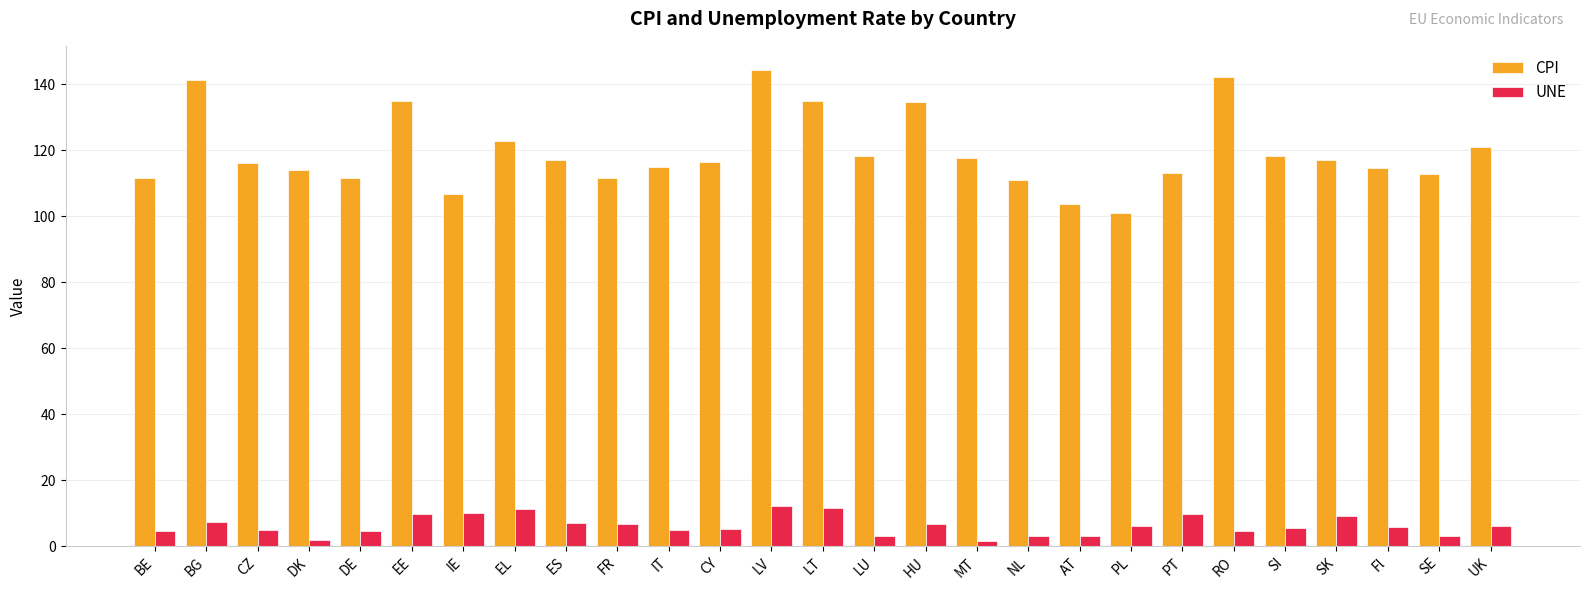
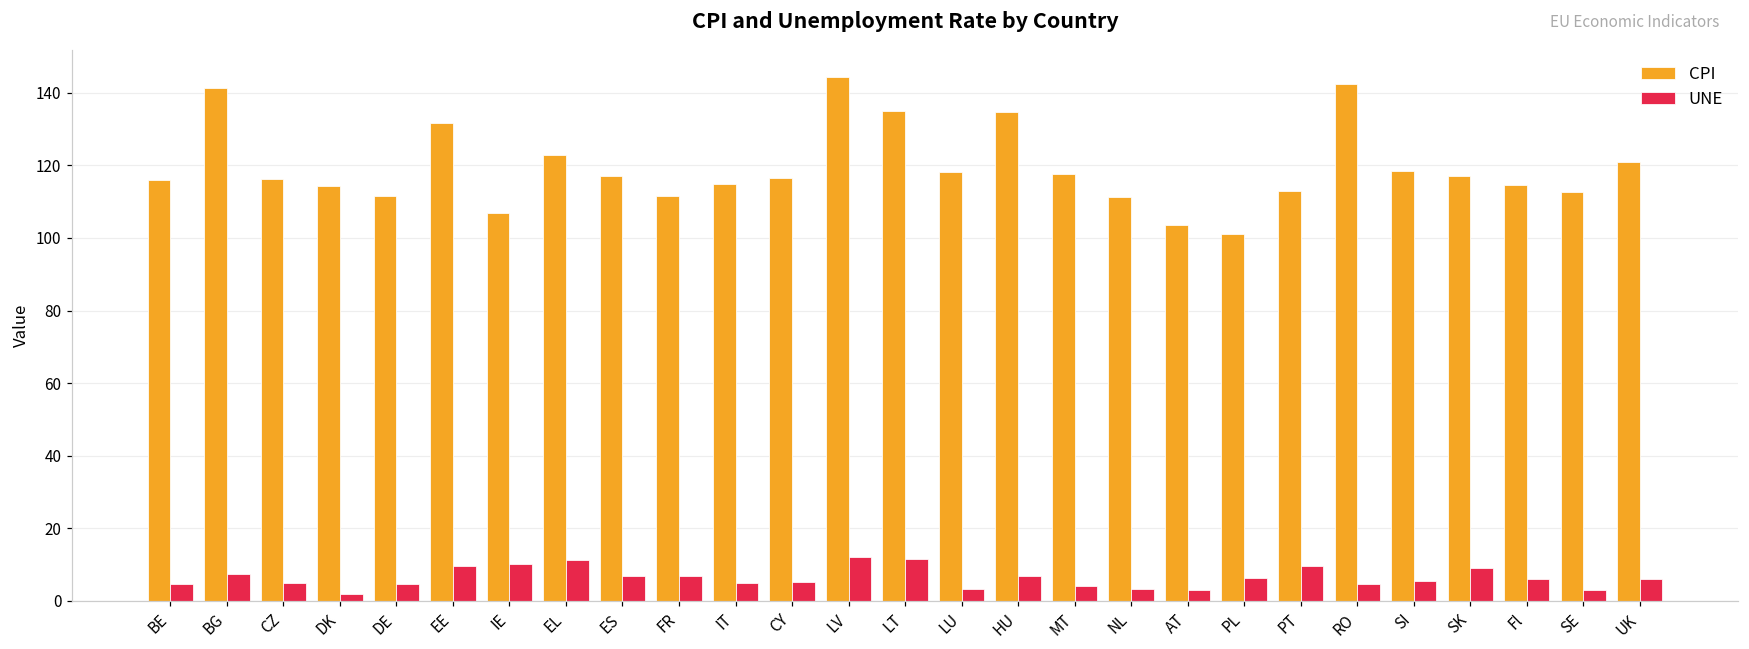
CPI, BE: 112 -> 116
CPI, EE: 135 -> 132
UNE, MT: 2 -> 4
